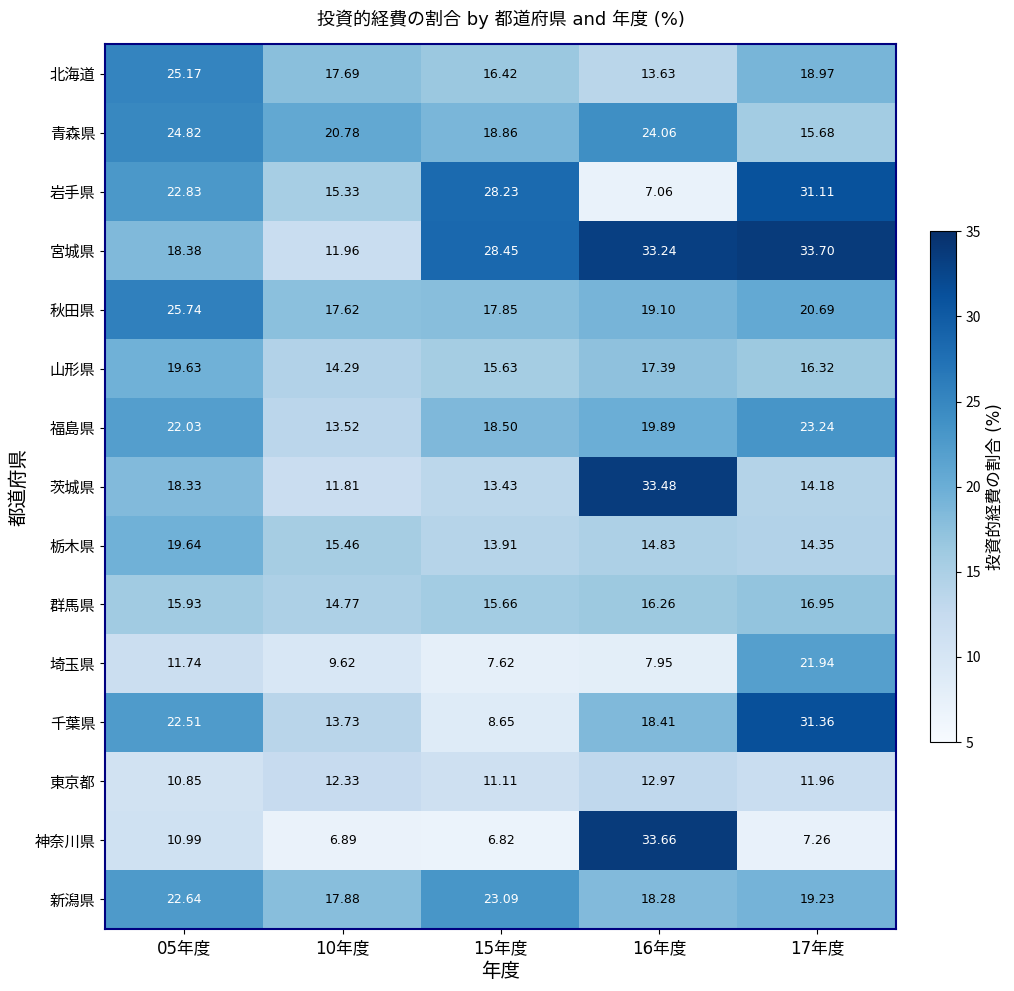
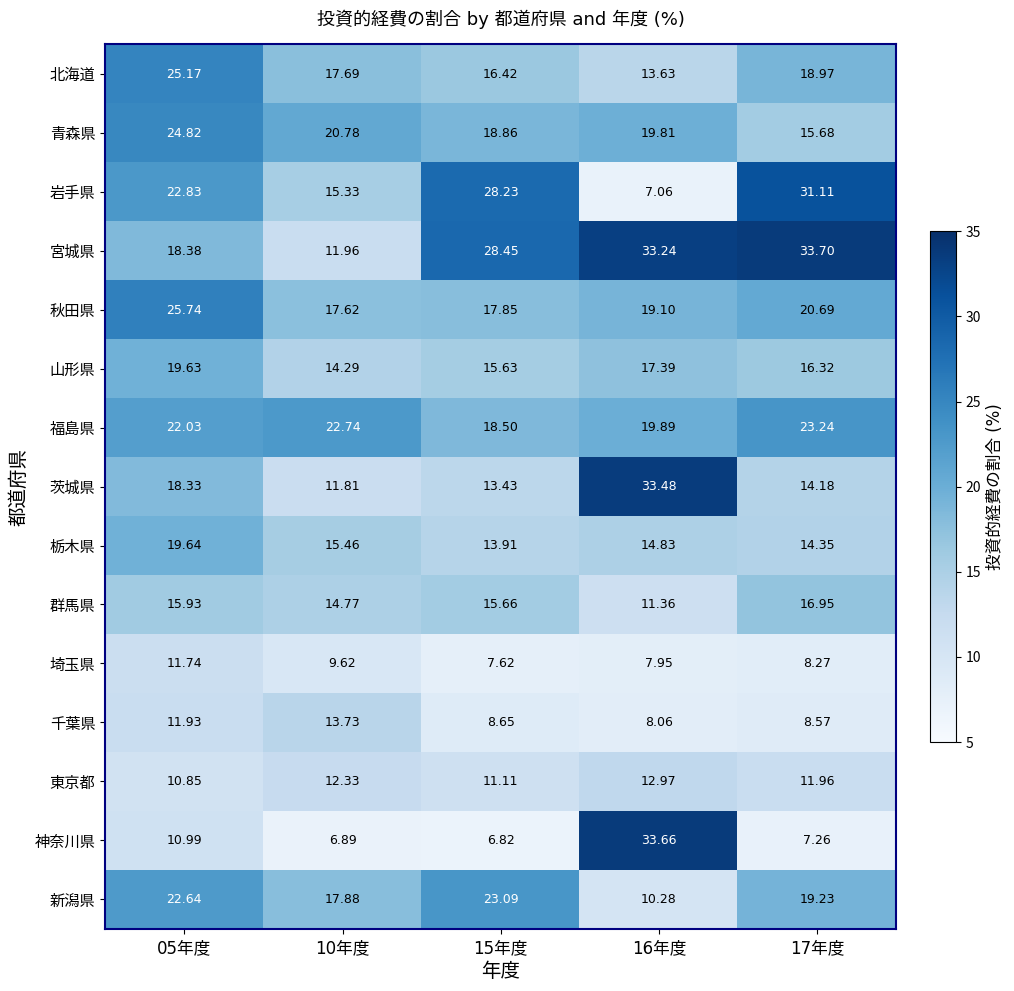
青森県, 16年度: 24.06 -> 19.81
福島県, 10年度: 13.52 -> 22.74
群馬県, 16年度: 16.26 -> 11.36
埼玉県, 17年度: 21.94 -> 8.27
千葉県, 05年度: 22.51 -> 11.93
千葉県, 16年度: 18.41 -> 8.06
千葉県, 17年度: 31.36 -> 8.57
新潟県, 16年度: 18.28 -> 10.28
